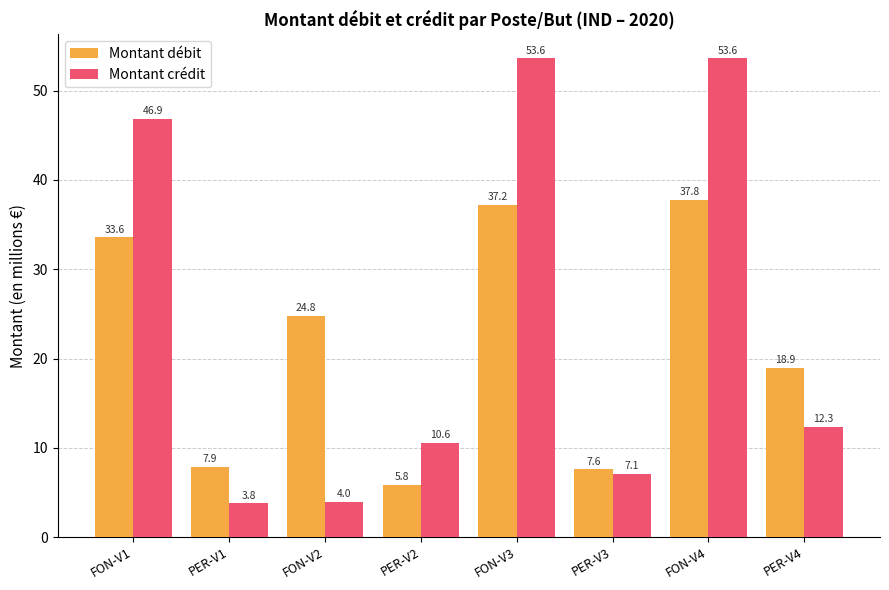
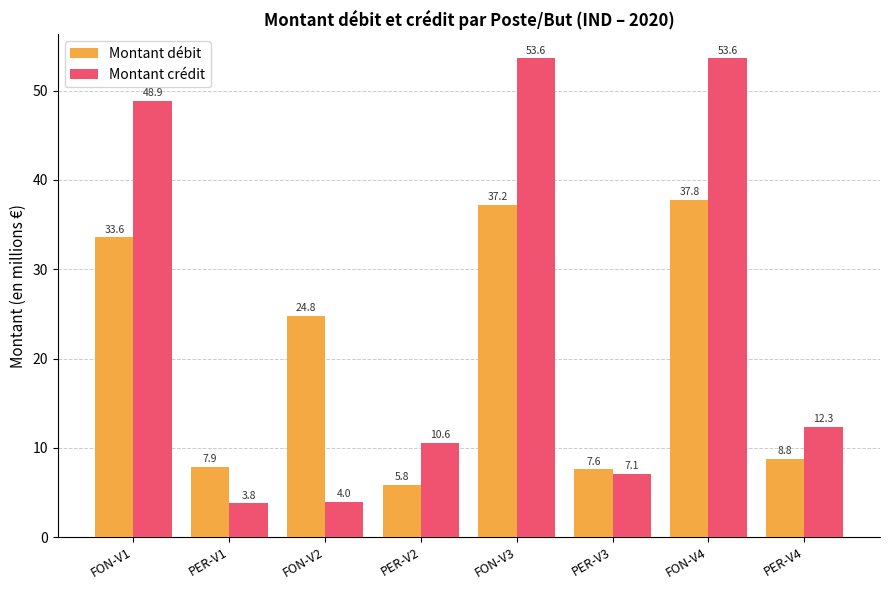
Montant crédit, FON-V1: 46.9 -> 48.9
Montant débit, PER-V4: 18.9 -> 8.8
